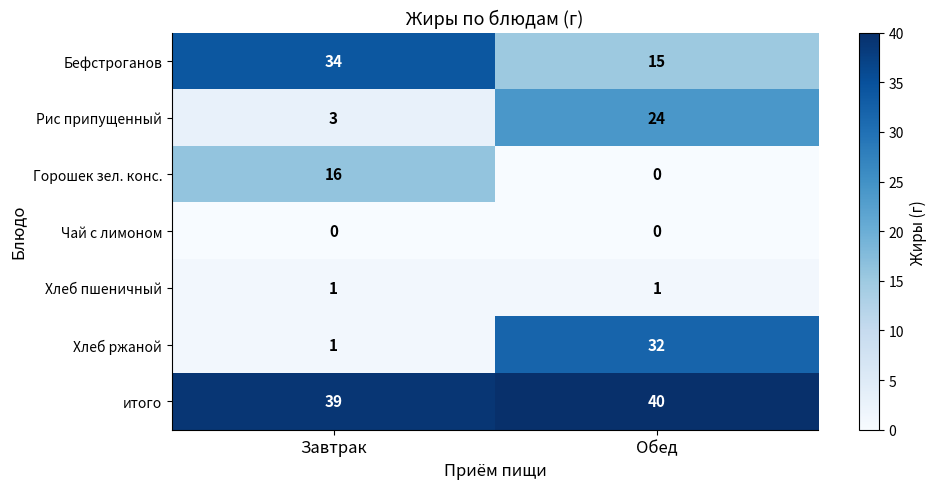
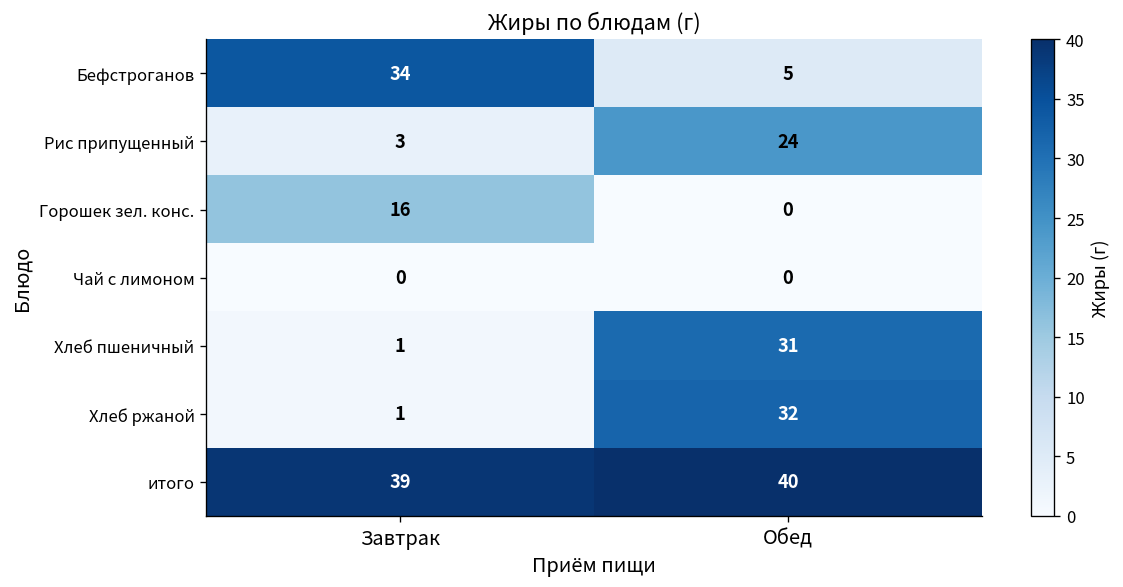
Бефстроганов, Обед: 15 -> 5
Хлеб пшеничный, Обед: 1 -> 31
